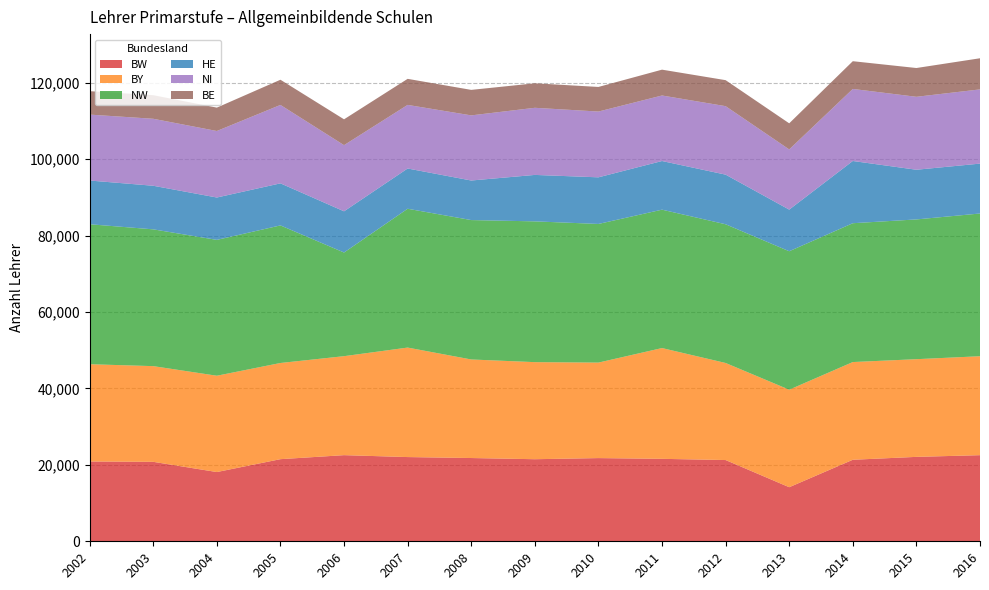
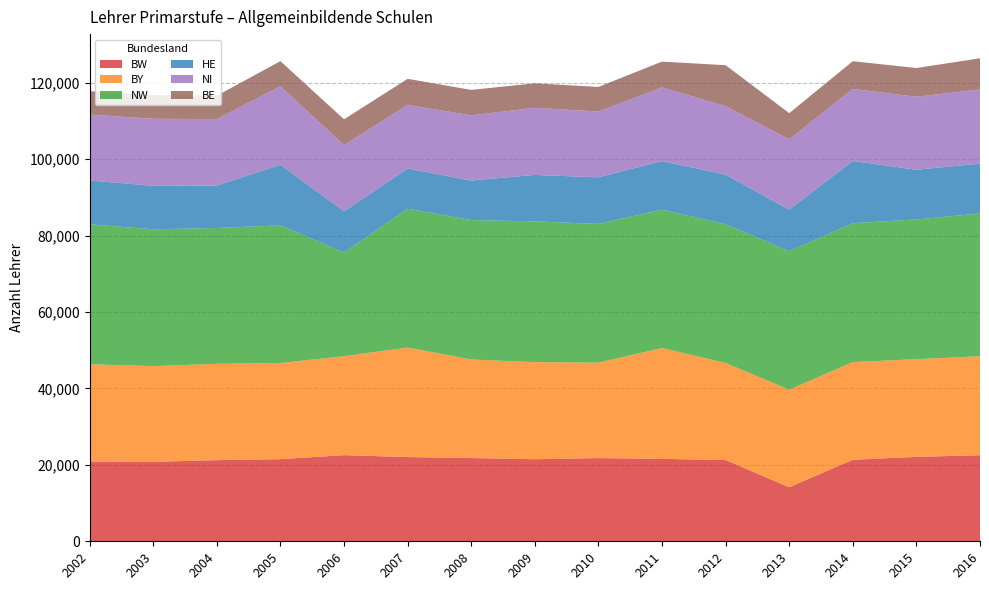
BW, 2004: 18,000 -> 21,000
HE, 2005: 11,000 -> 16,000
NI, 2011: 17,000 -> 19,000
BE, 2012: 7,000 -> 11,000
NI, 2013: 16,000 -> 18,000
